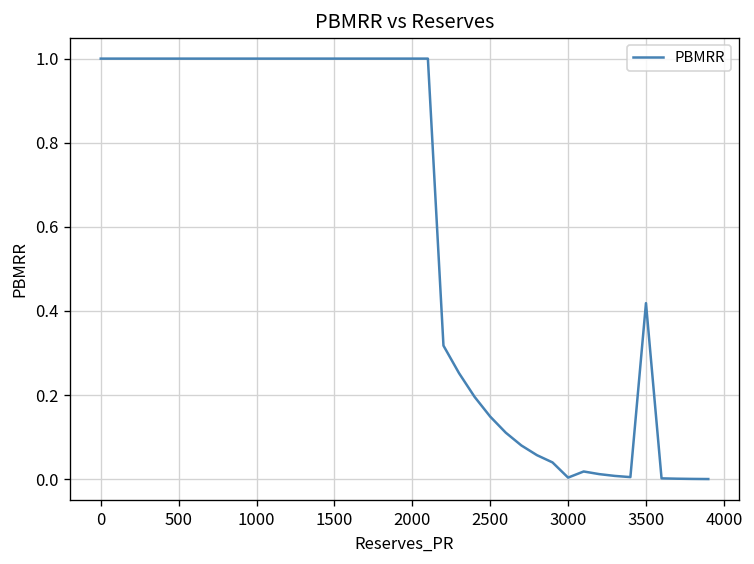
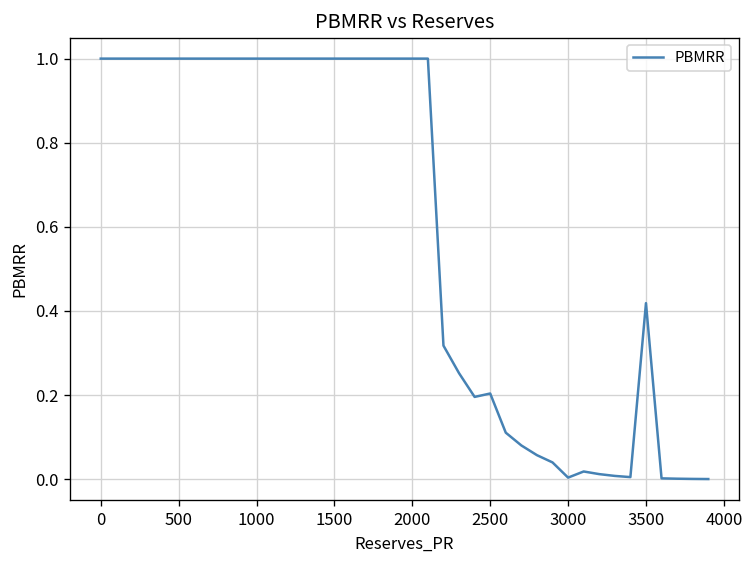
2500: 0.15 -> 0.20
